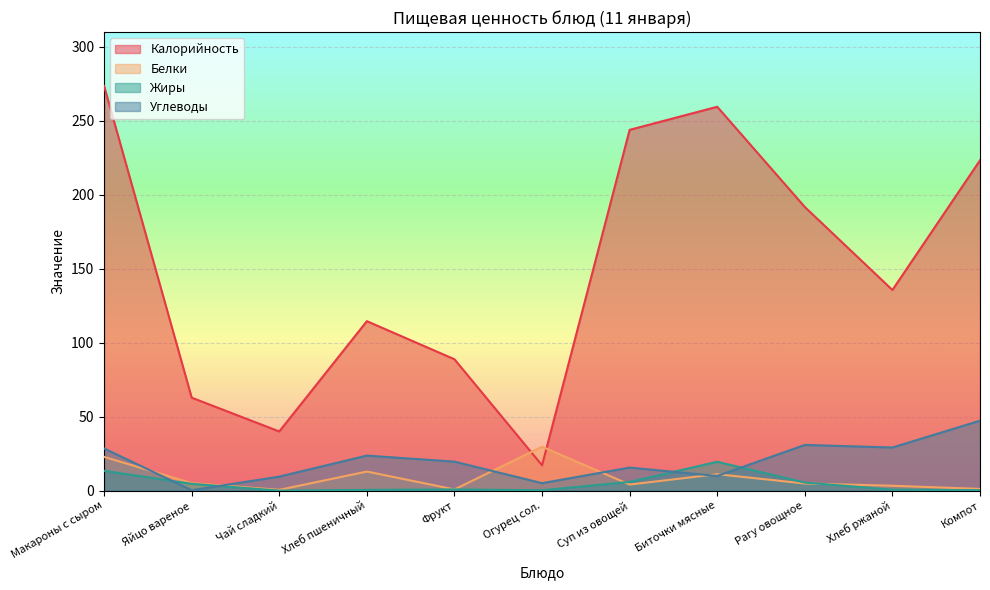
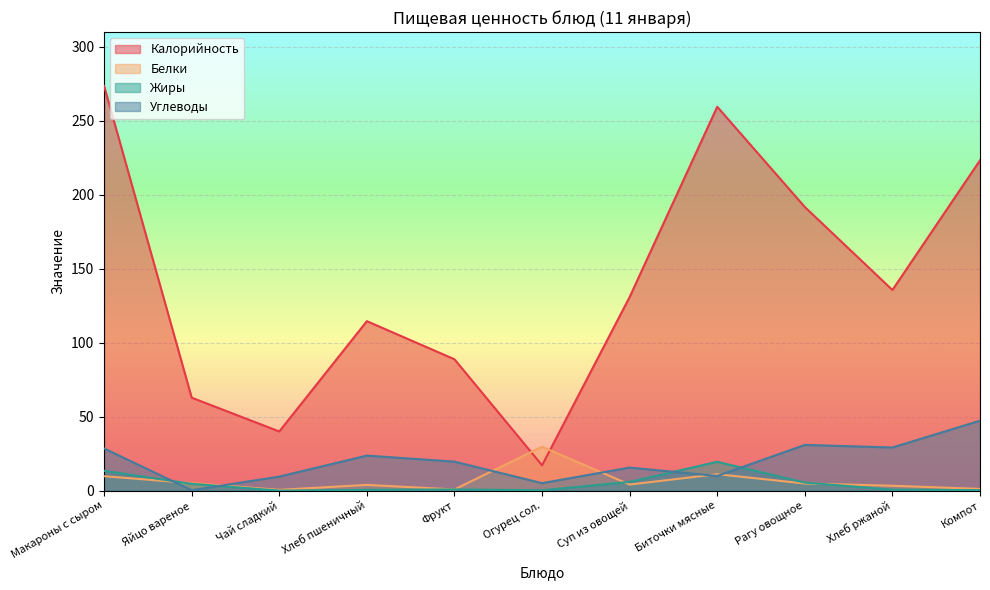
Белки, Макароны с сыром: 23 -> 10
Белки, Хлеб пшеничный: 13 -> 4
Калорийность, Суп из овощей: 244 -> 131
